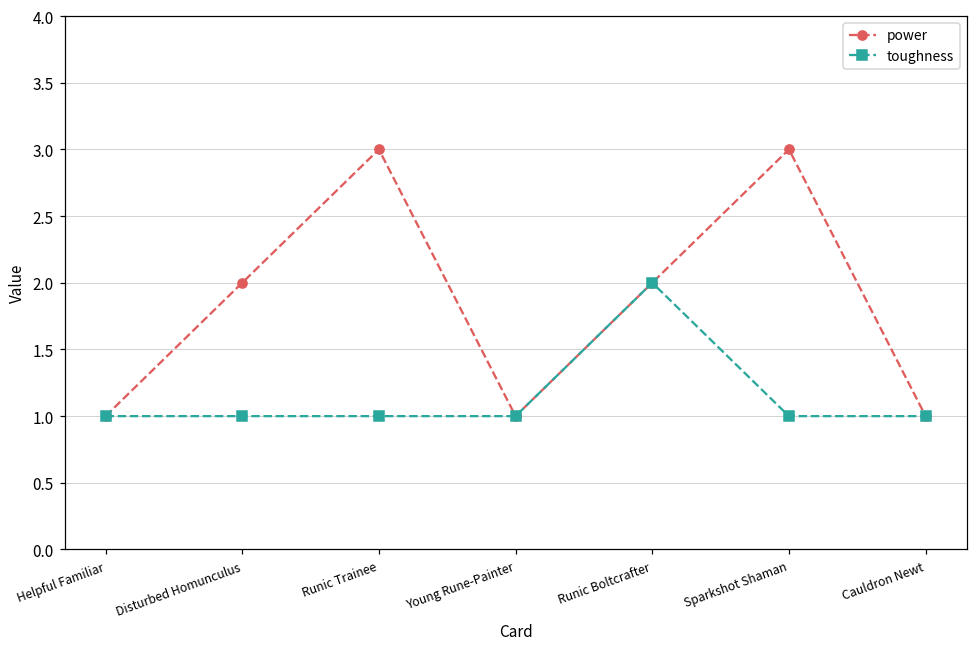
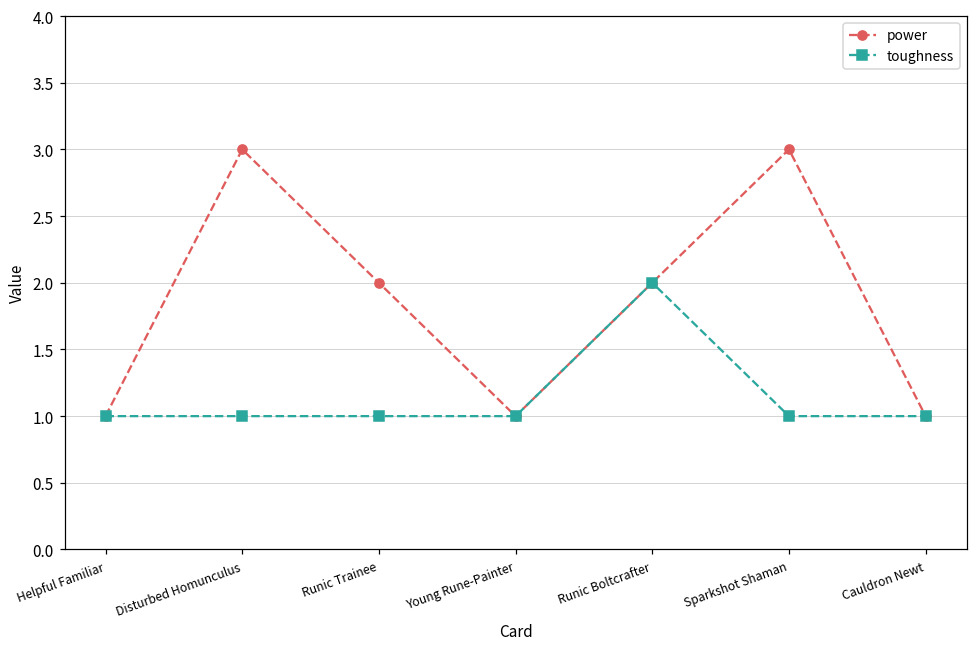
power, Disturbed Homunculus: 2 -> 3
power, Runic Trainee: 3 -> 2
